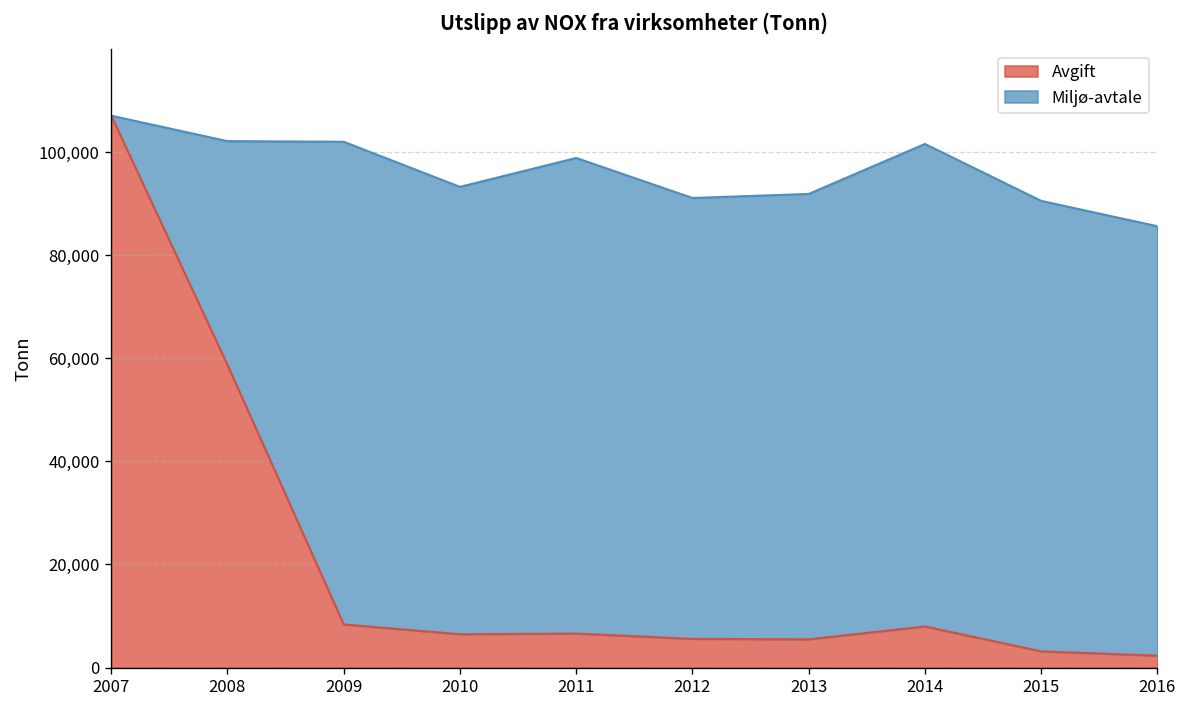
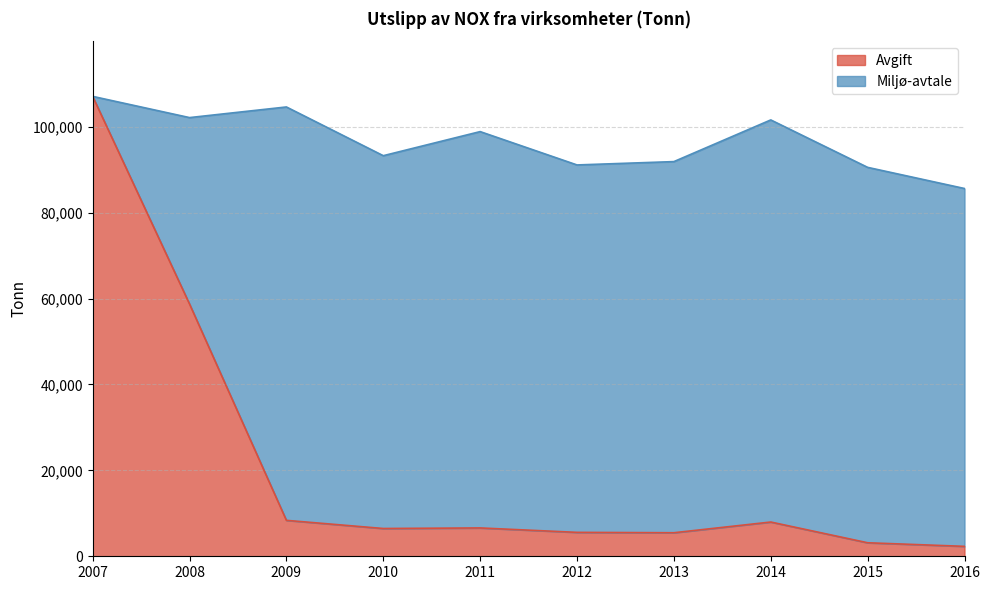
Miljø-avtale, 2009: 94,000 -> 96,000
